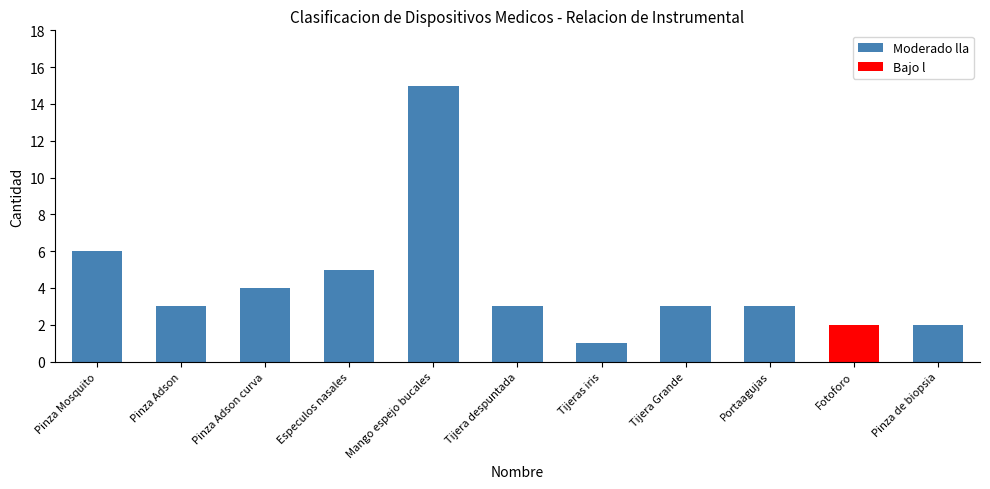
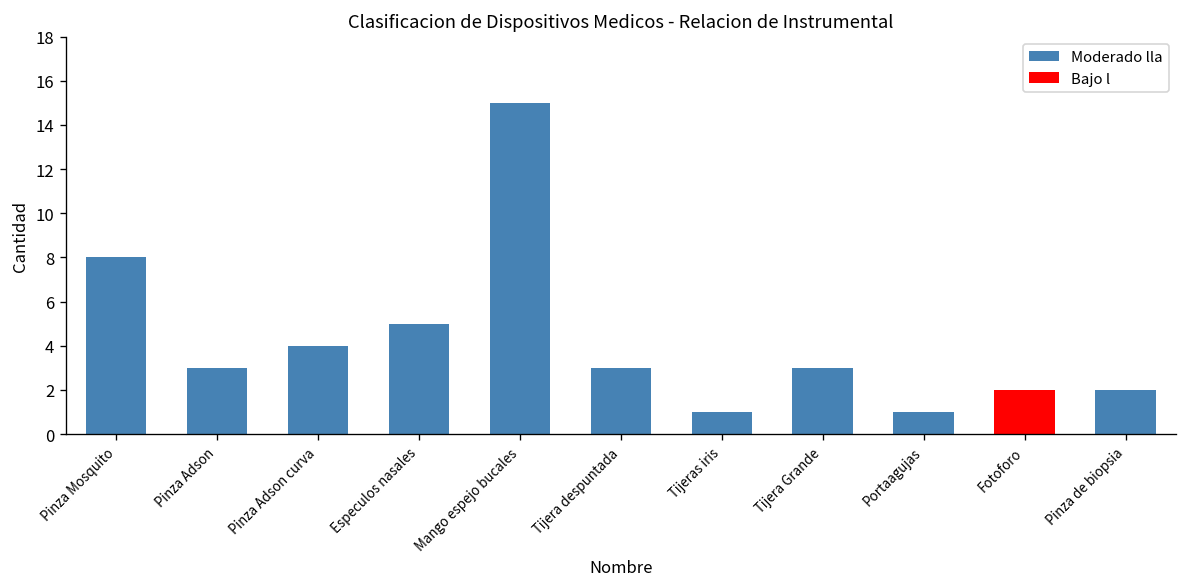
Moderado lla, Pinza Mosquito: 6 -> 8
Moderado lla, Portaagujas: 3 -> 1
